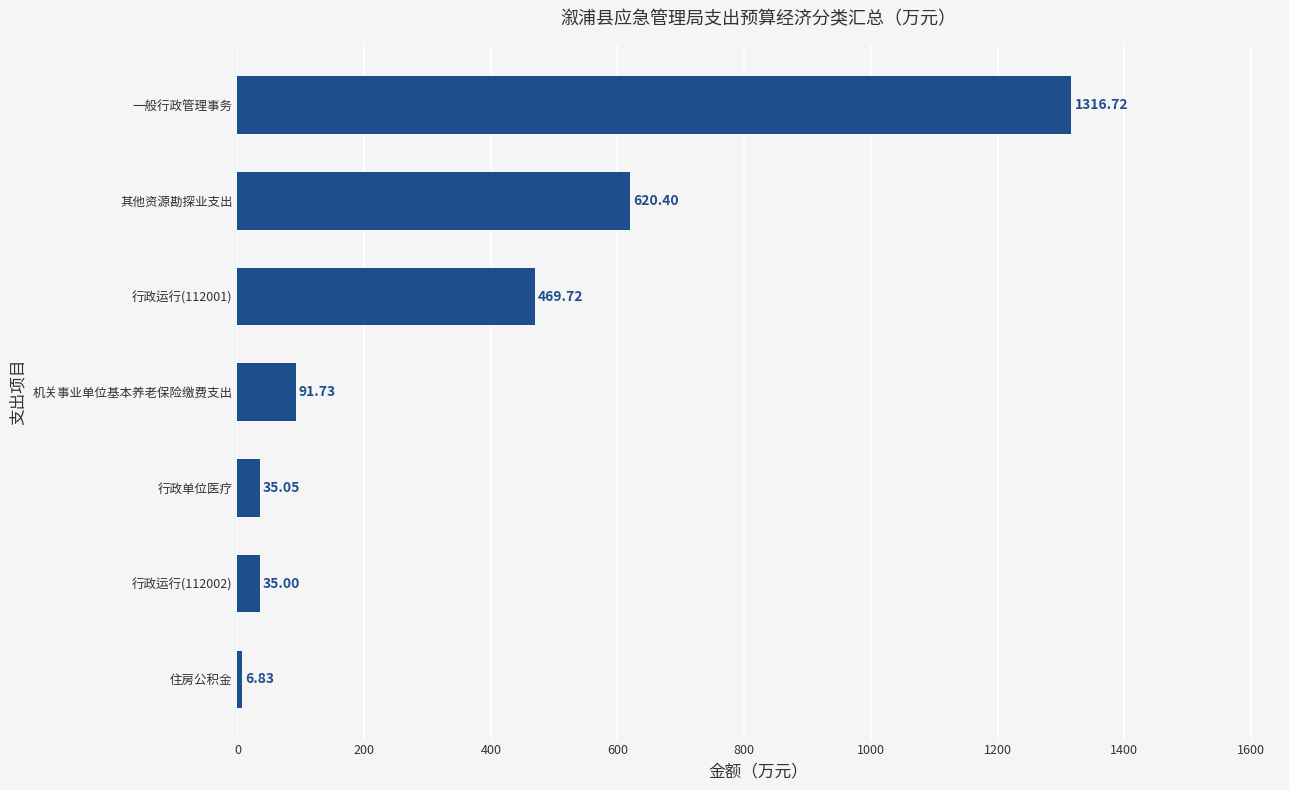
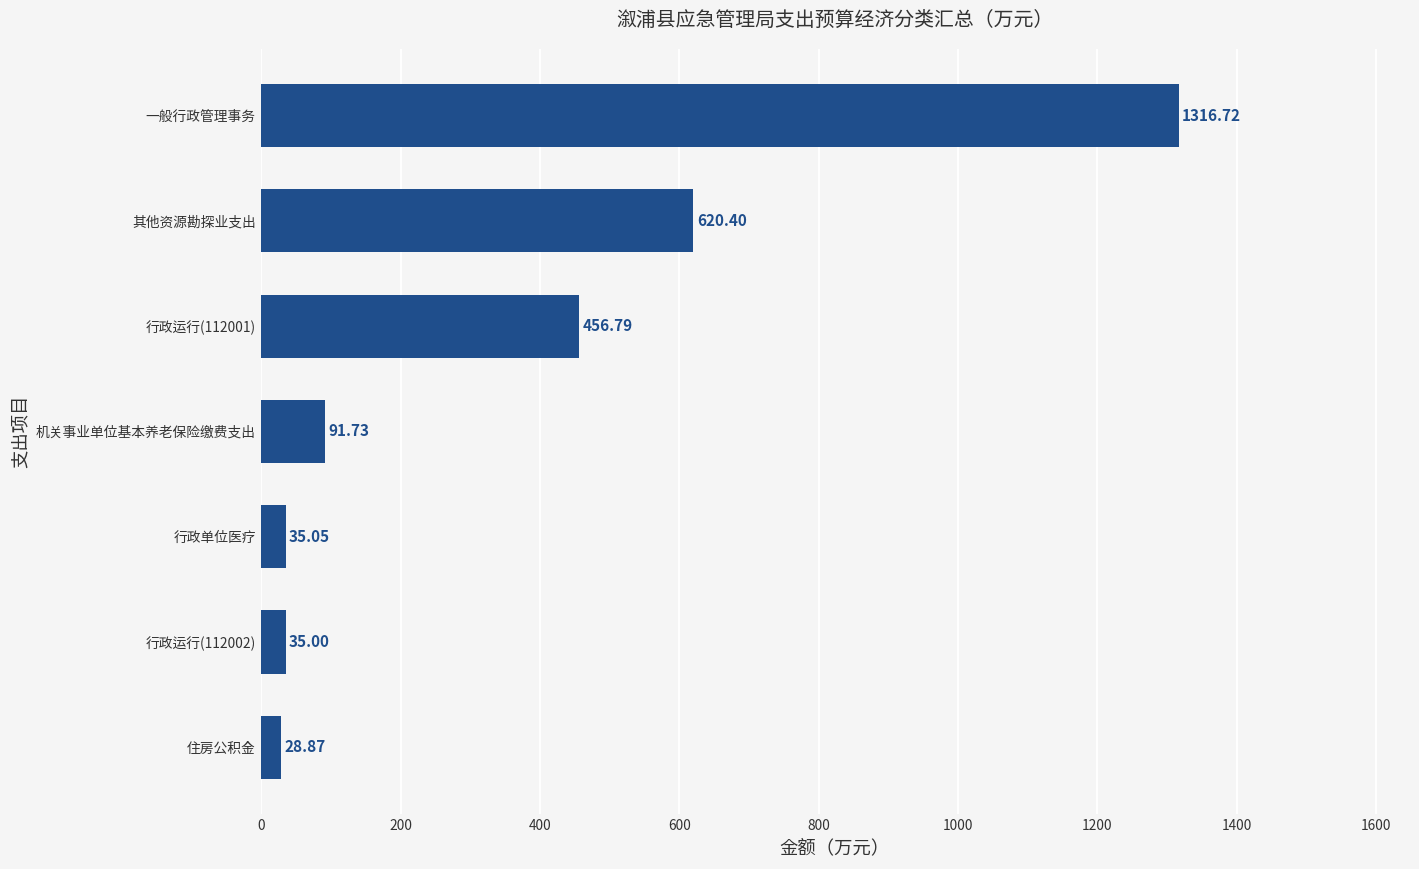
行政运行(112001): 469.72 -> 456.79
住房公积金: 6.83 -> 28.87
